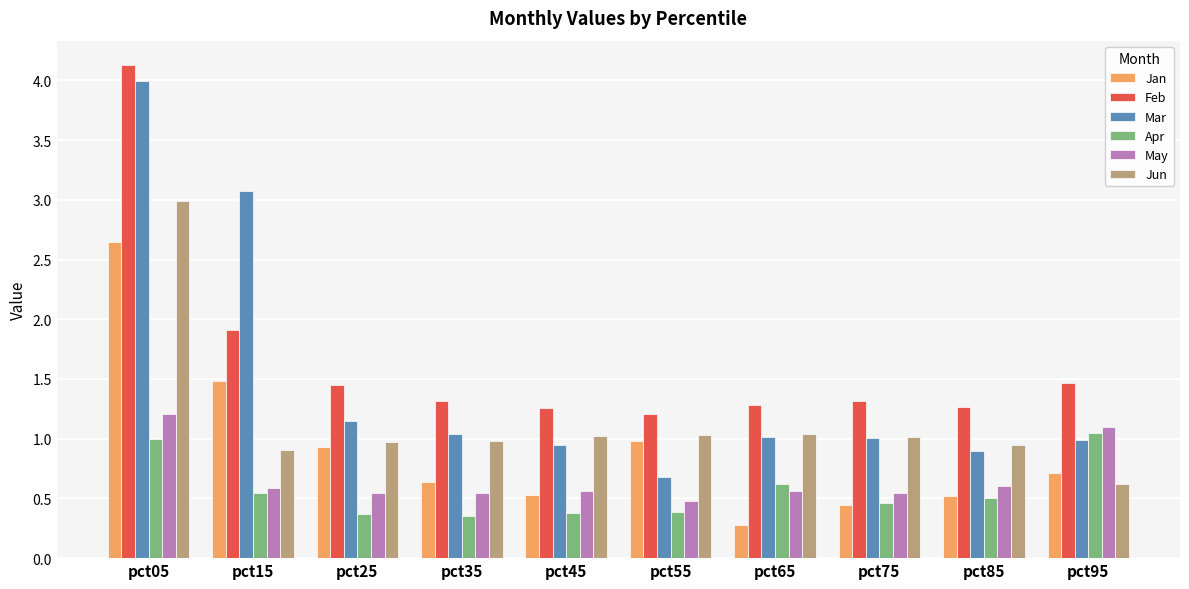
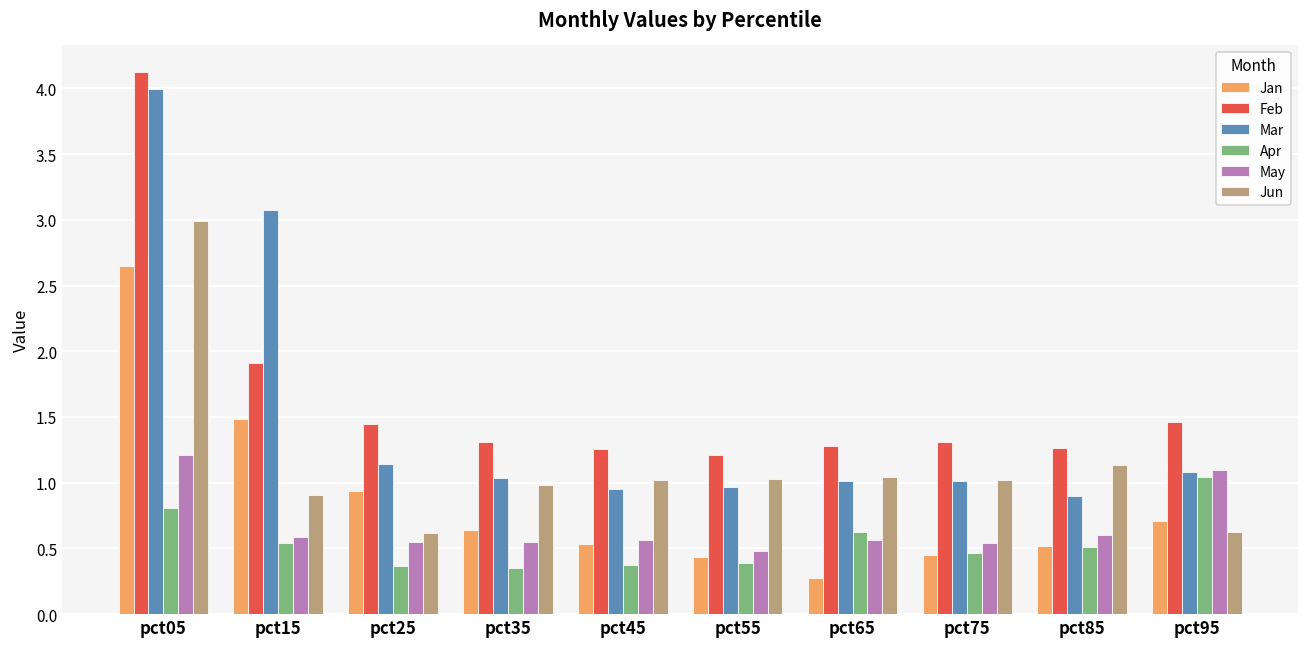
Apr, pct05: 0.99 -> 0.81
Jun, pct25: 0.97 -> 0.61
Jan, pct55: 0.98 -> 0.43
Mar, pct55: 0.68 -> 0.97
Jun, pct85: 0.95 -> 1.13
Mar, pct95: 0.99 -> 1.08
